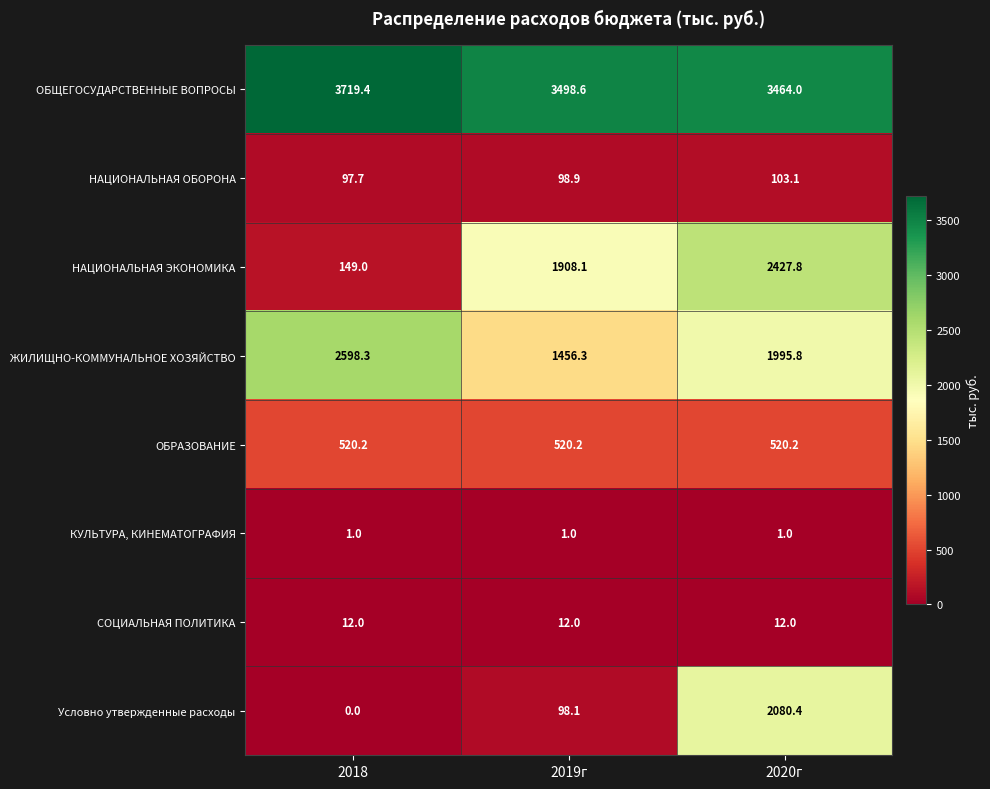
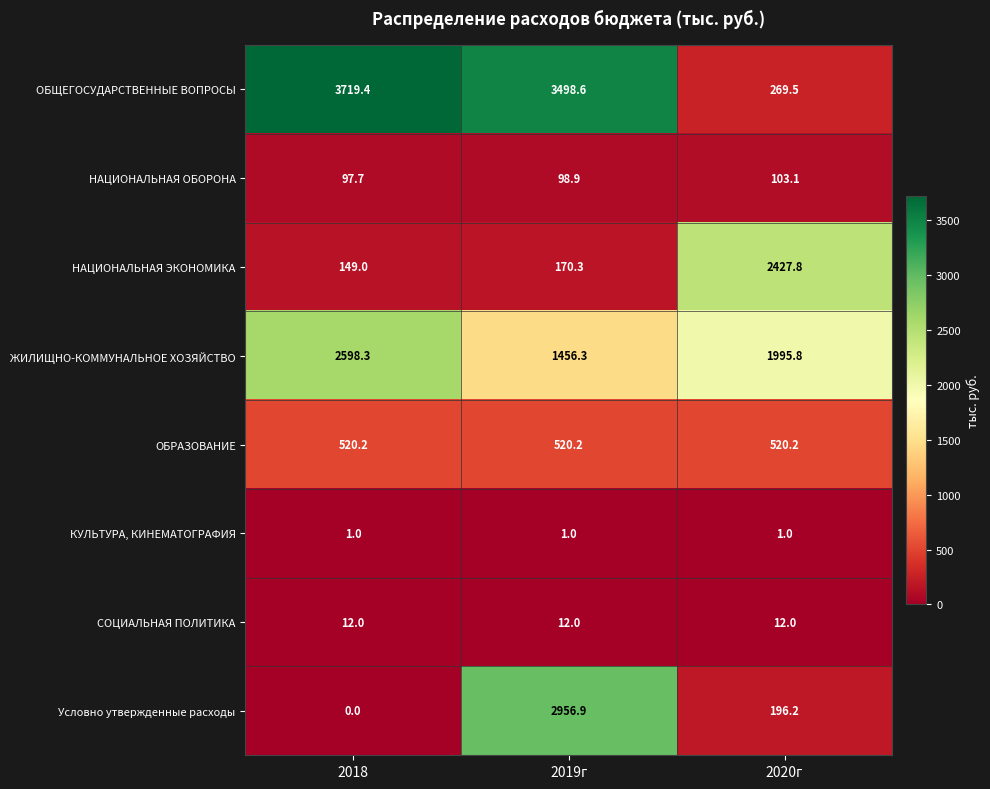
ОБЩЕГОСУДАРСТВЕННЫЕ ВОПРОСЫ, 2020г: 3464.0 -> 269.5
НАЦИОНАЛЬНАЯ ЭКОНОМИКА, 2019г: 1908.1 -> 170.3
Условно утвержденные расходы, 2019г: 98.1 -> 2956.9
Условно утвержденные расходы, 2020г: 2080.4 -> 196.2
